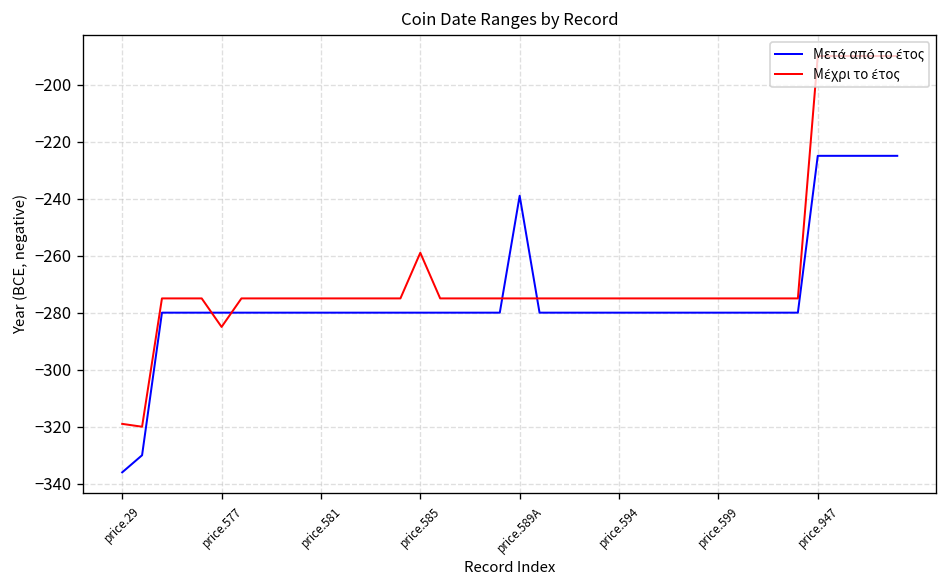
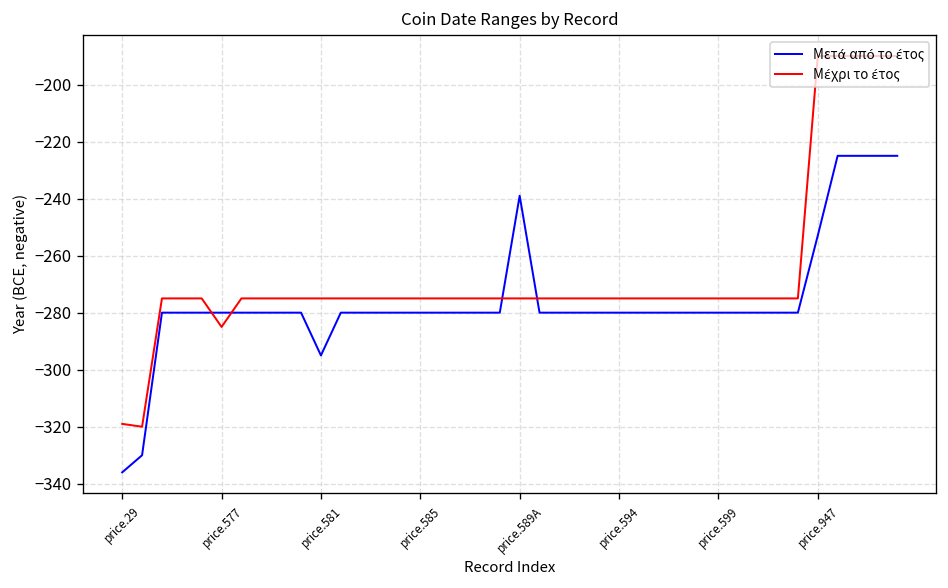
Μετά από το έτος, price.581: -280 -> -295
Μέχρι το έτος, price.585: -259 -> -275
Μετά από το έτος, price.947: -225 -> -253
